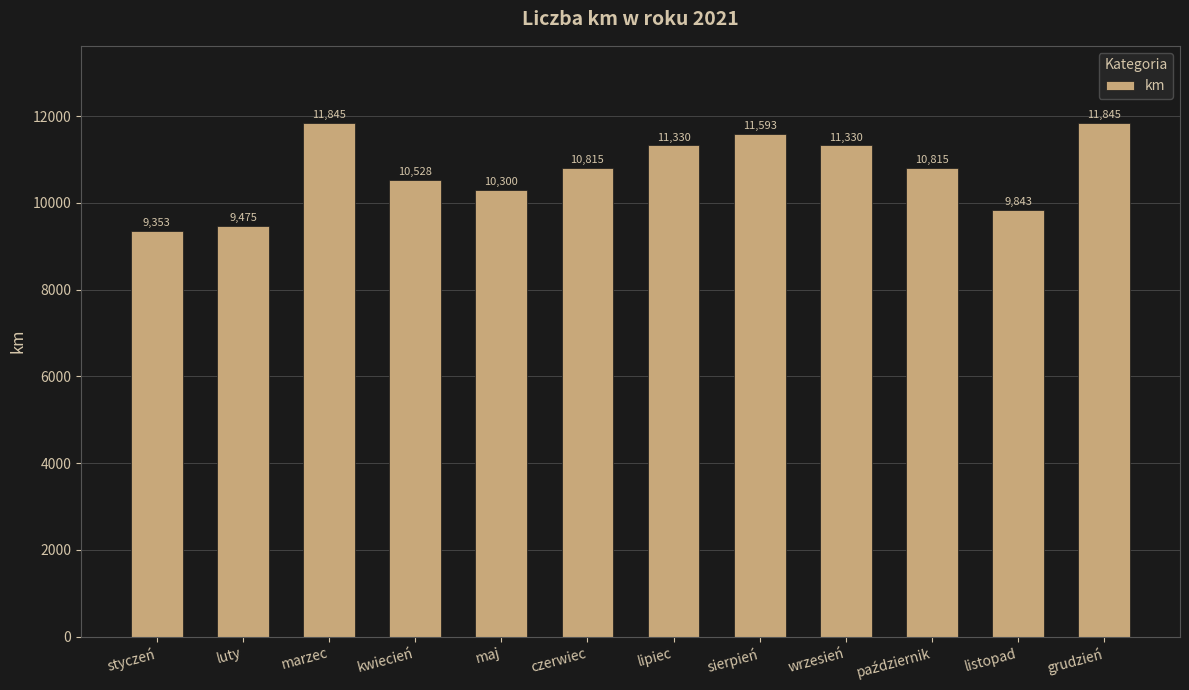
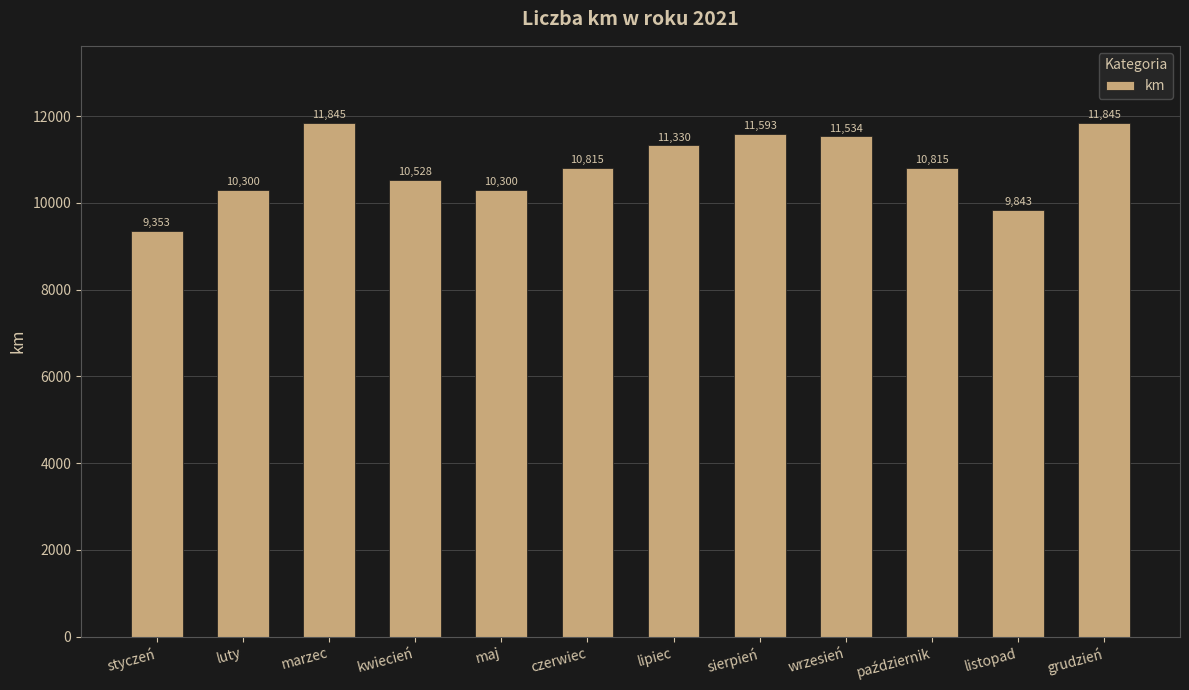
luty: 9,475 -> 10,300
wrzesień: 11,330 -> 11,534
